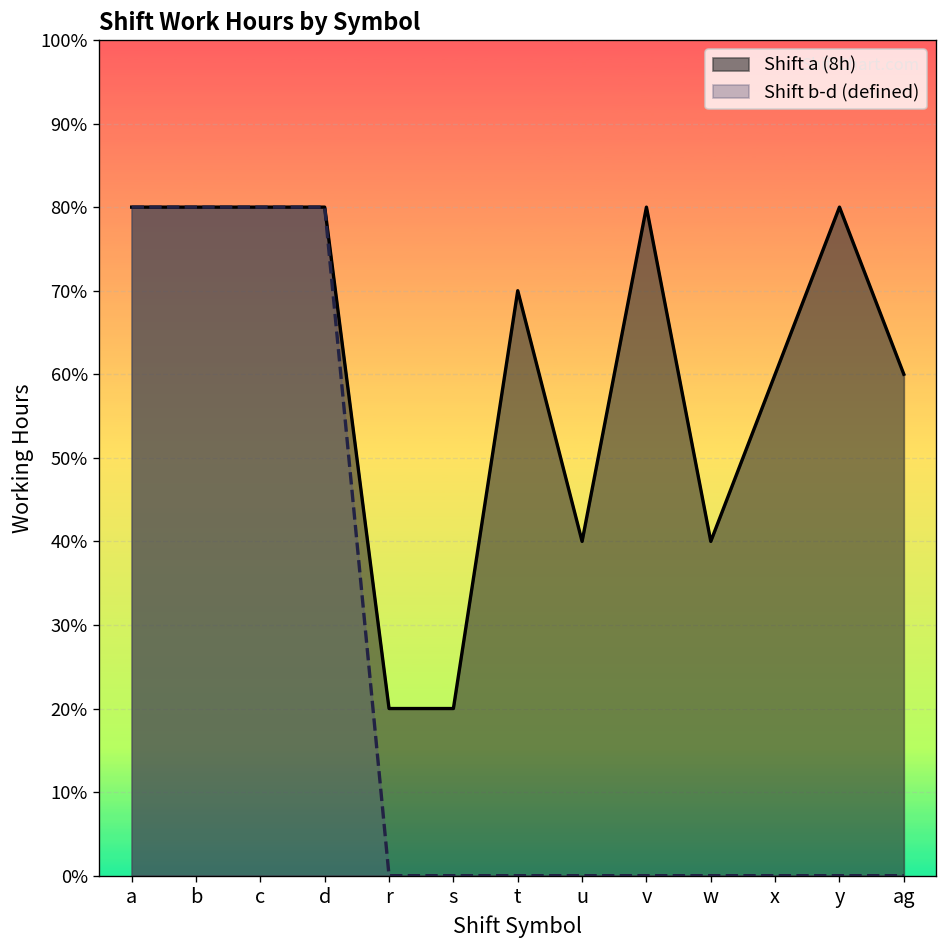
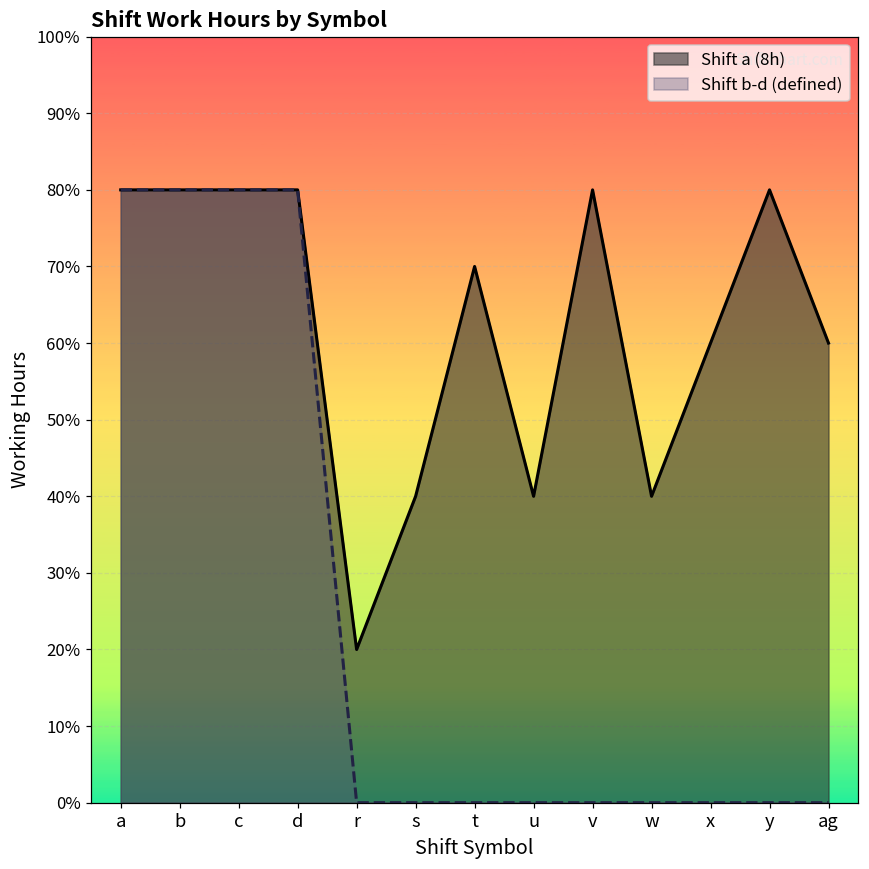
Shift a (8h), s: 20% -> 40%
